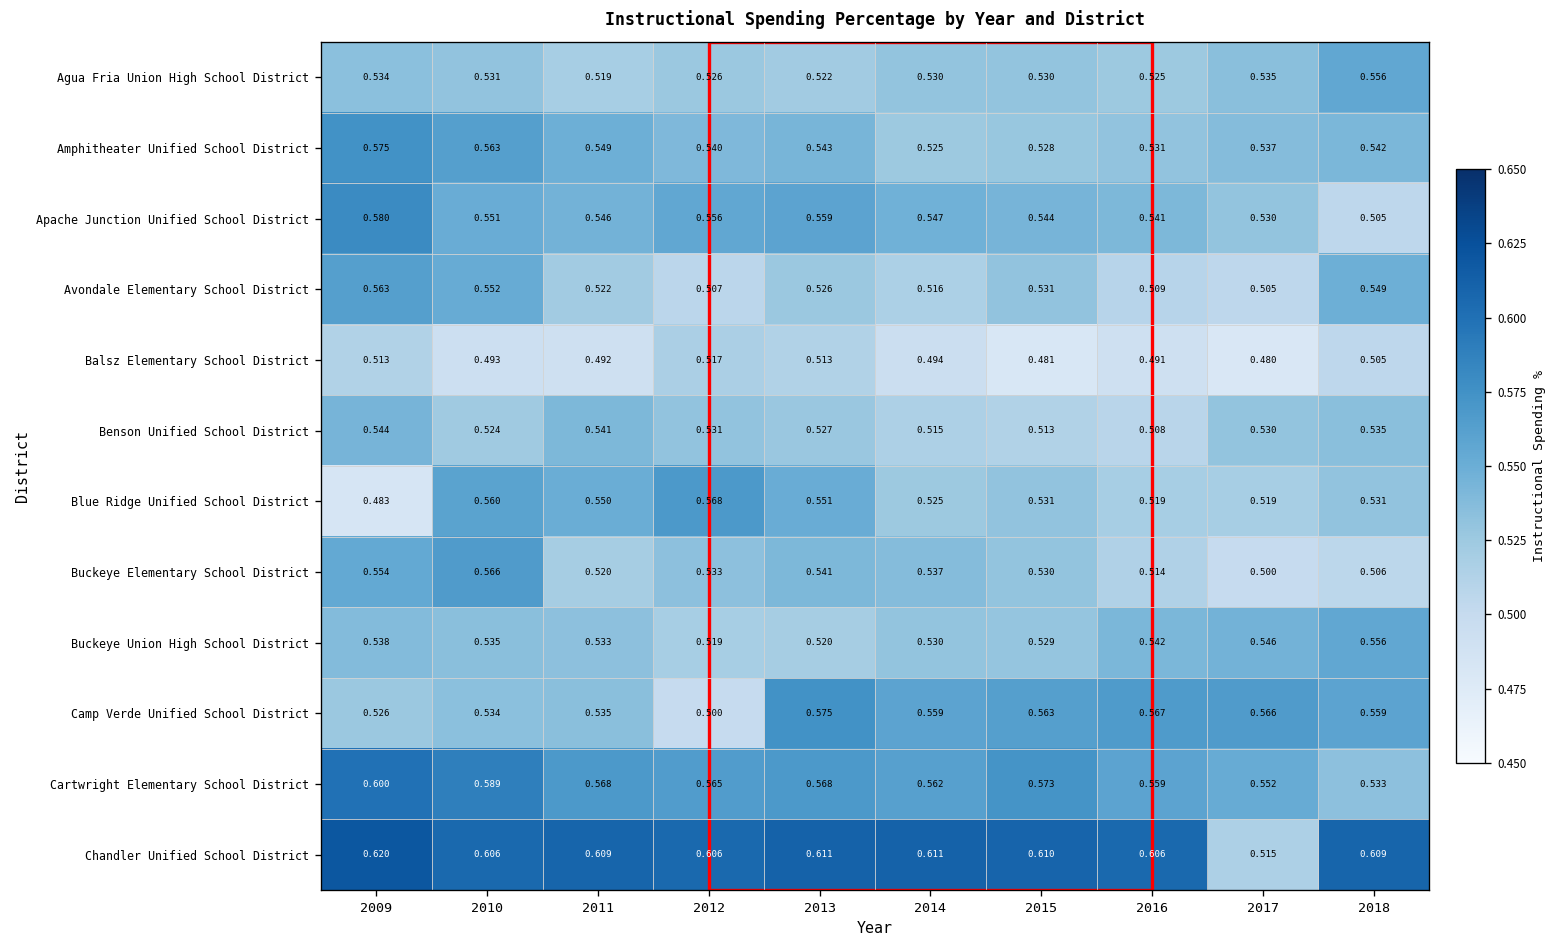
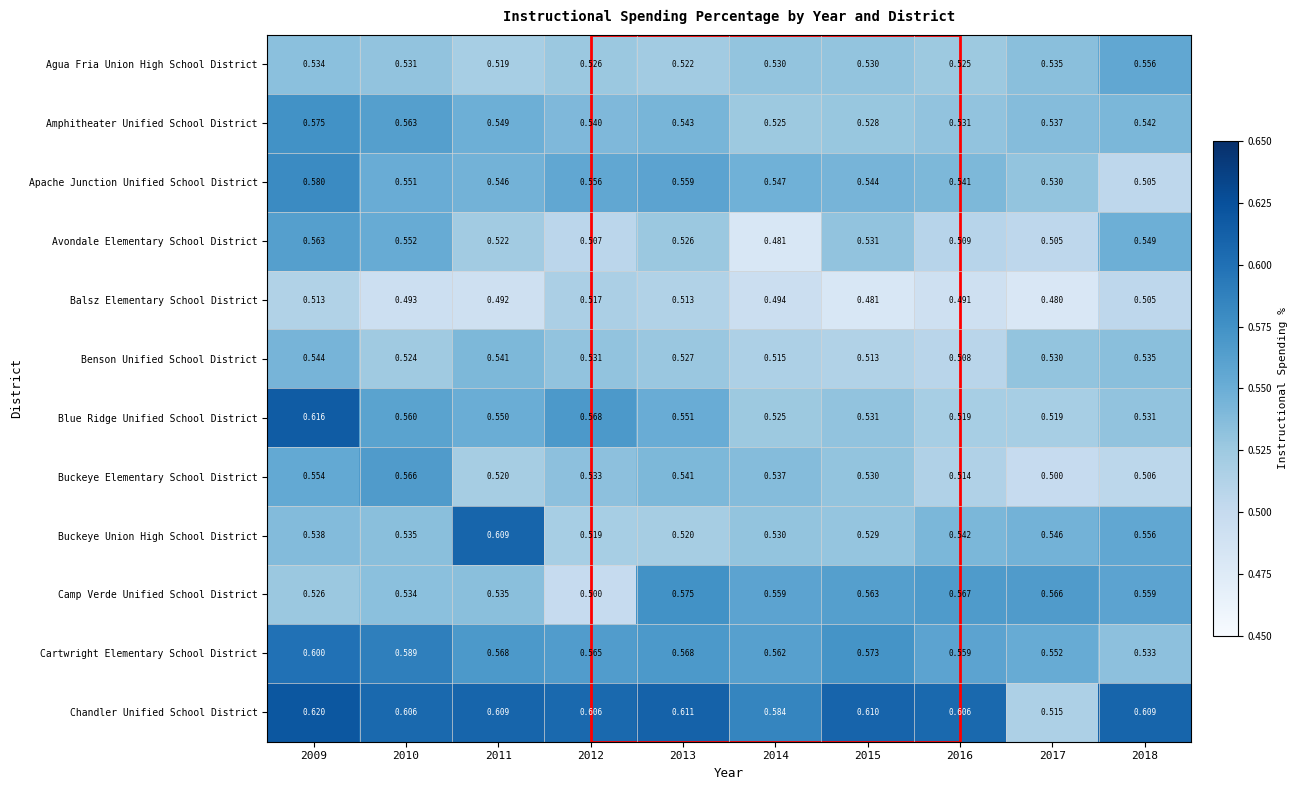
Avondale Elementary School District, 2014: 0.516 -> 0.481
Blue Ridge Unified School District, 2009: 0.483 -> 0.616
Buckeye Union High School District, 2011: 0.533 -> 0.609
Chandler Unified School District, 2014: 0.611 -> 0.584
